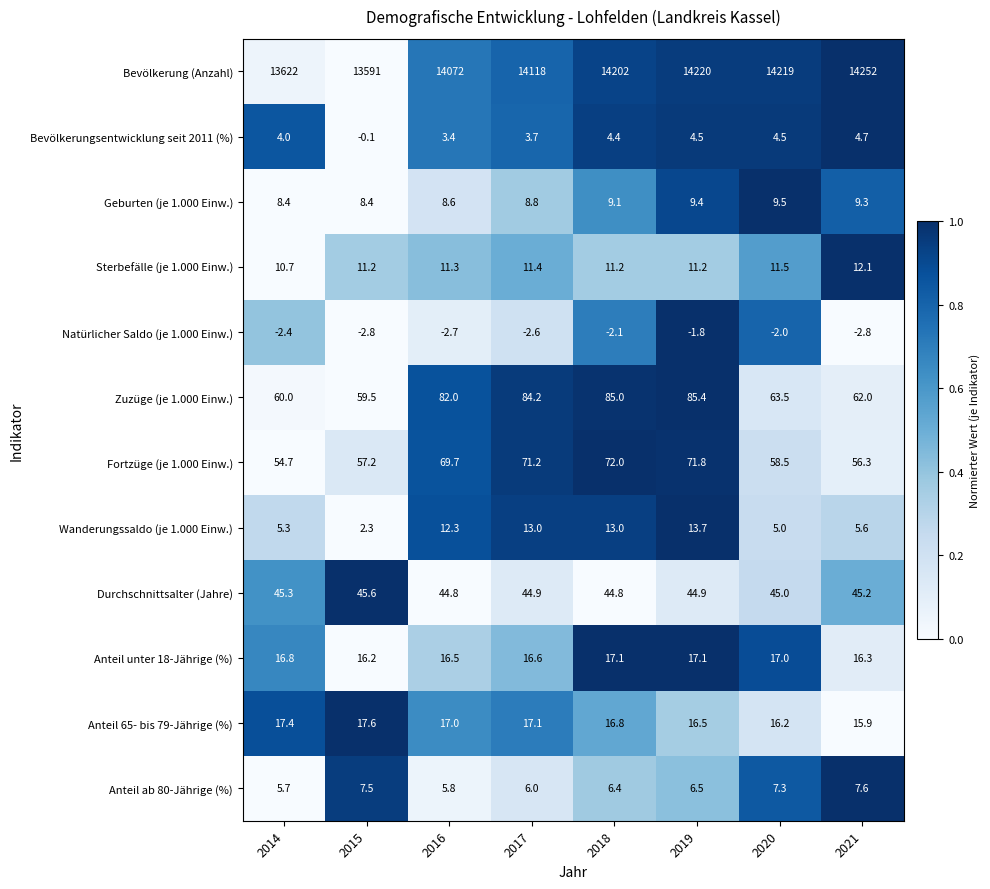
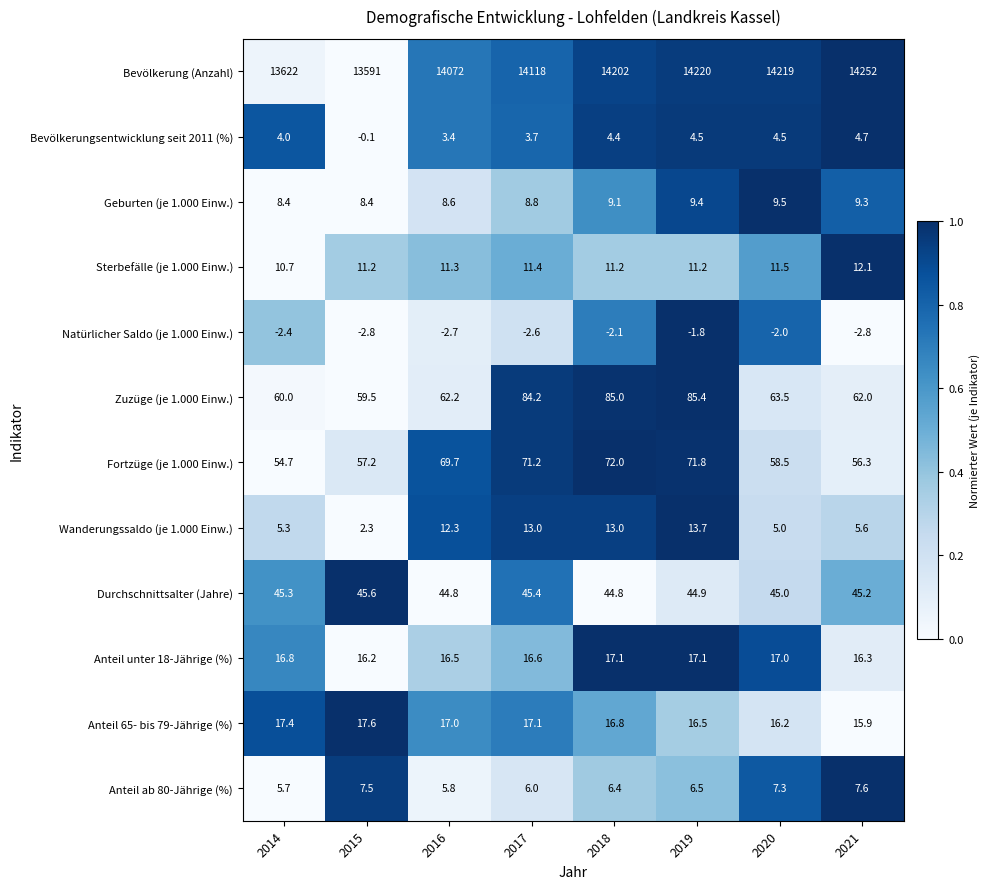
Zuzüge (je 1.000 Einw.), 2016: 82.0 -> 62.2
Durchschnittsalter (Jahre), 2017: 44.9 -> 45.4
